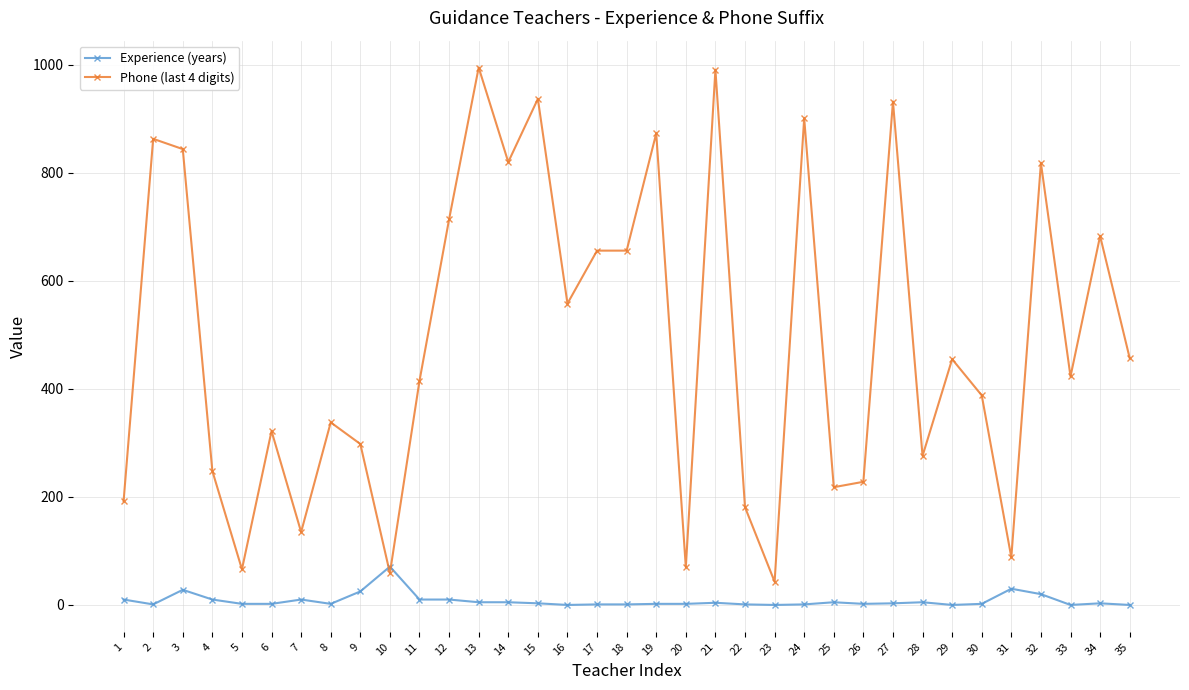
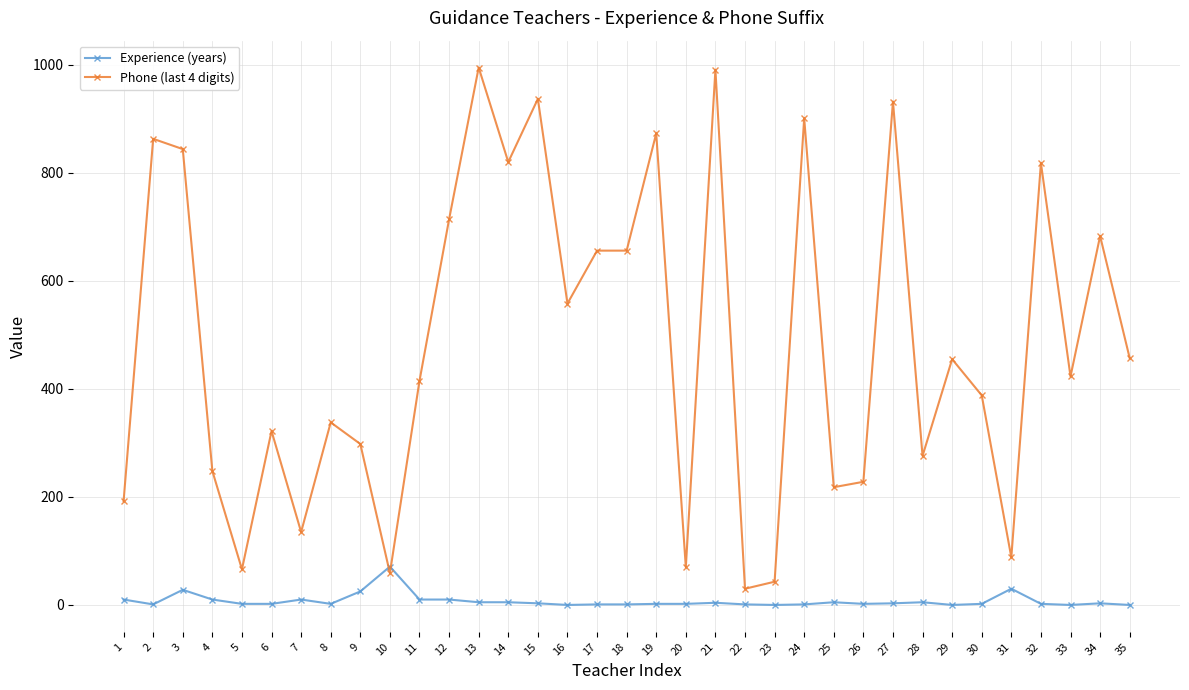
Phone (last 4 digits), 22: 180 -> 30
Experience (years), 32: 20 -> 0
